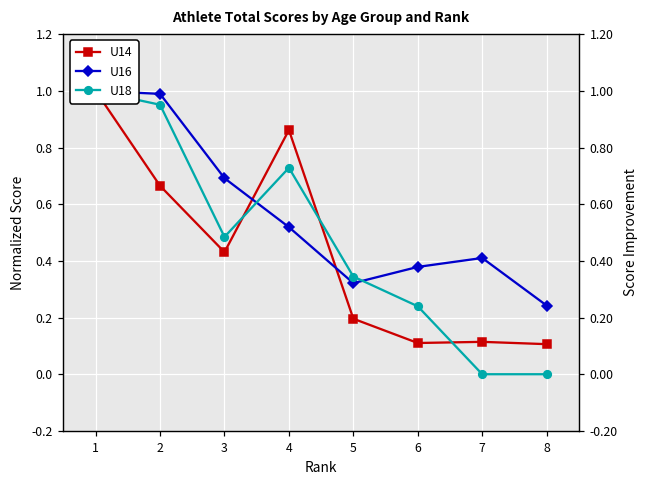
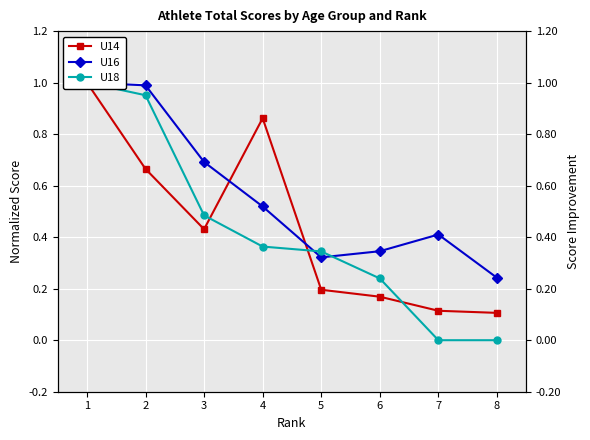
U18, 4: 0.73 -> 0.36
U14, 6: 0.11 -> 0.17
U16, 6: 0.38 -> 0.35
